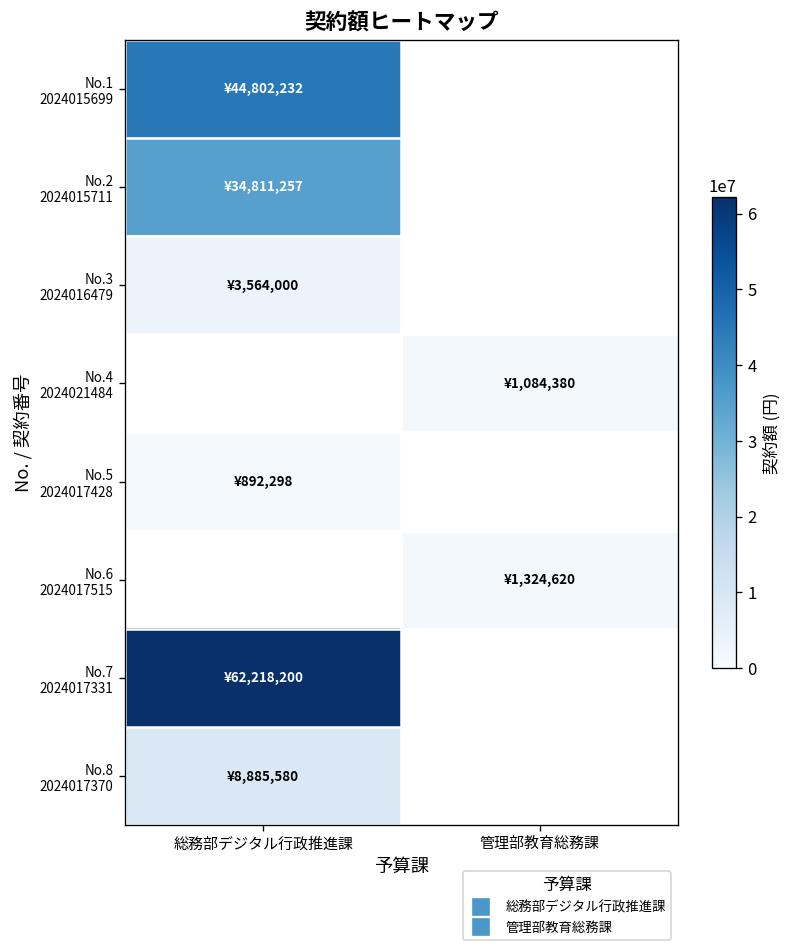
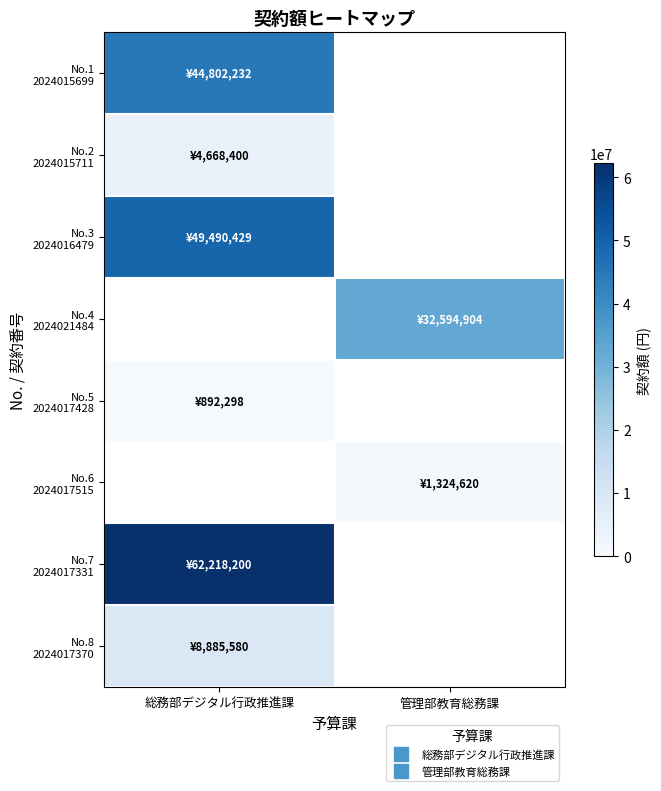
No.2 2024015711, 総務部デジタル行政推進課: ¥34,811,257 -> ¥4,668,400
No.3 2024016479, 総務部デジタル行政推進課: ¥3,564,000 -> ¥49,490,429
No.4 2024021484, 管理部教育総務課: ¥1,084,380 -> ¥32,594,904
